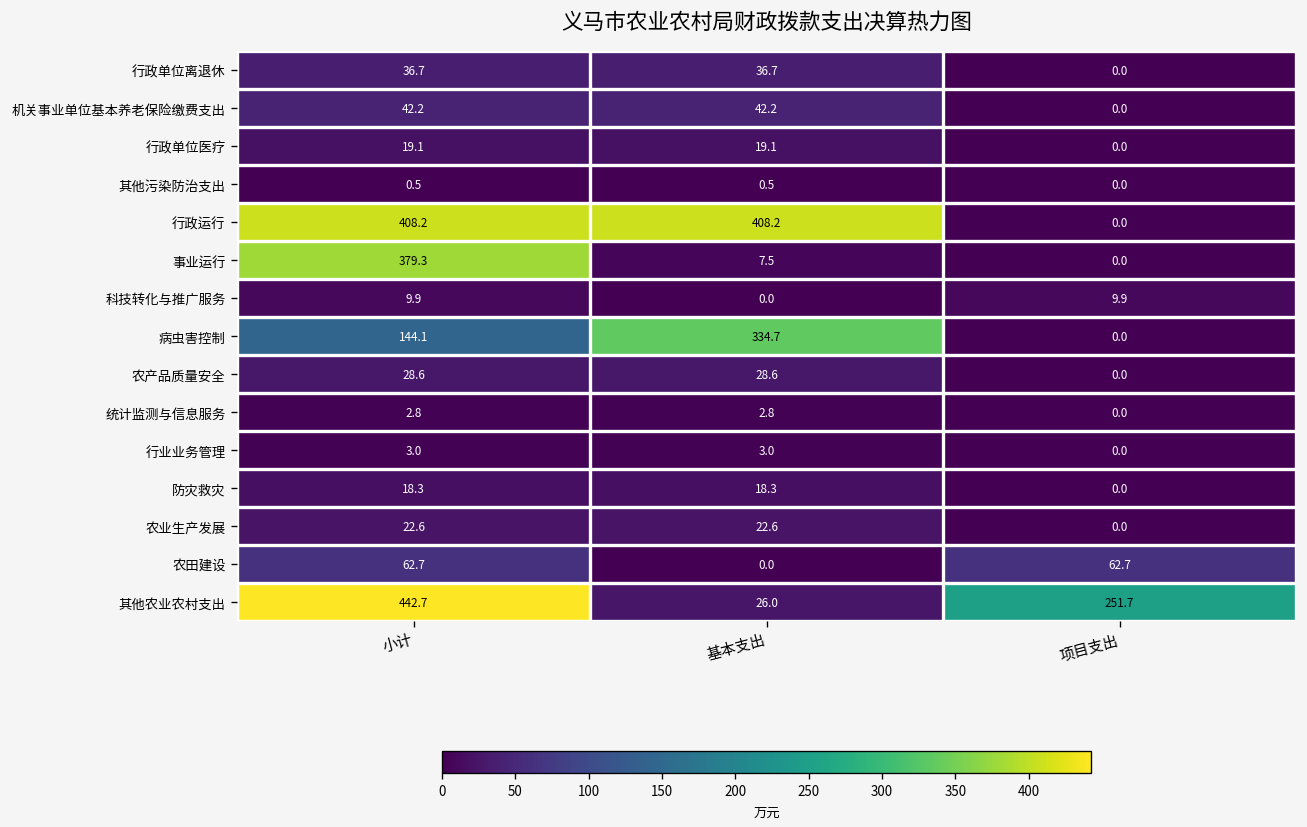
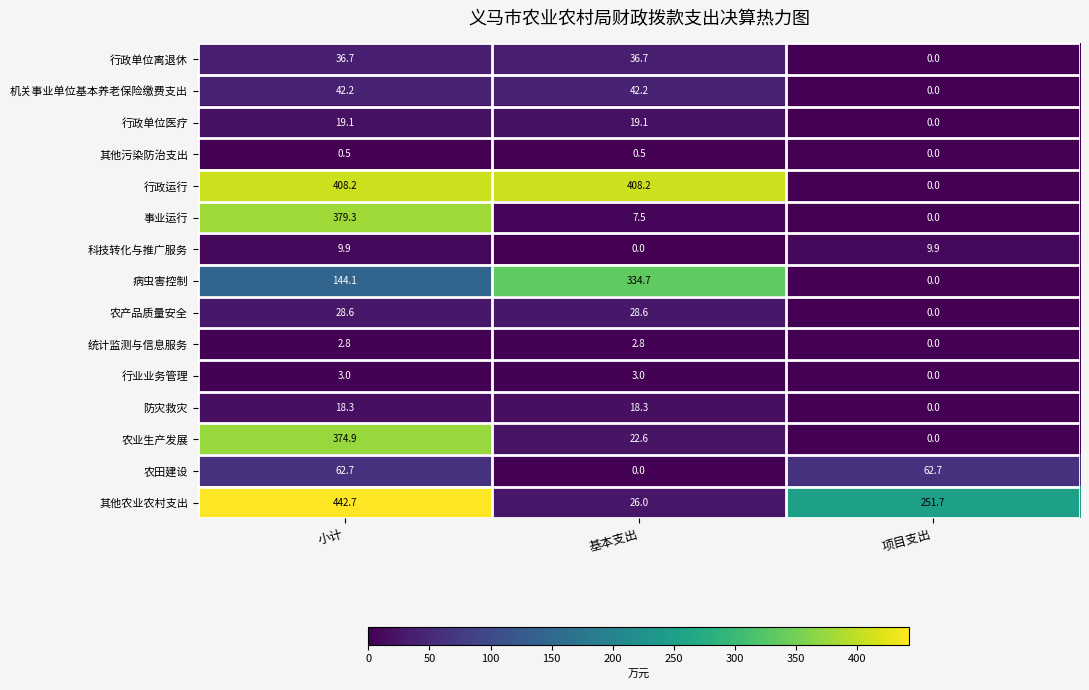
农业生产发展, 小计: 22.6 -> 374.9
